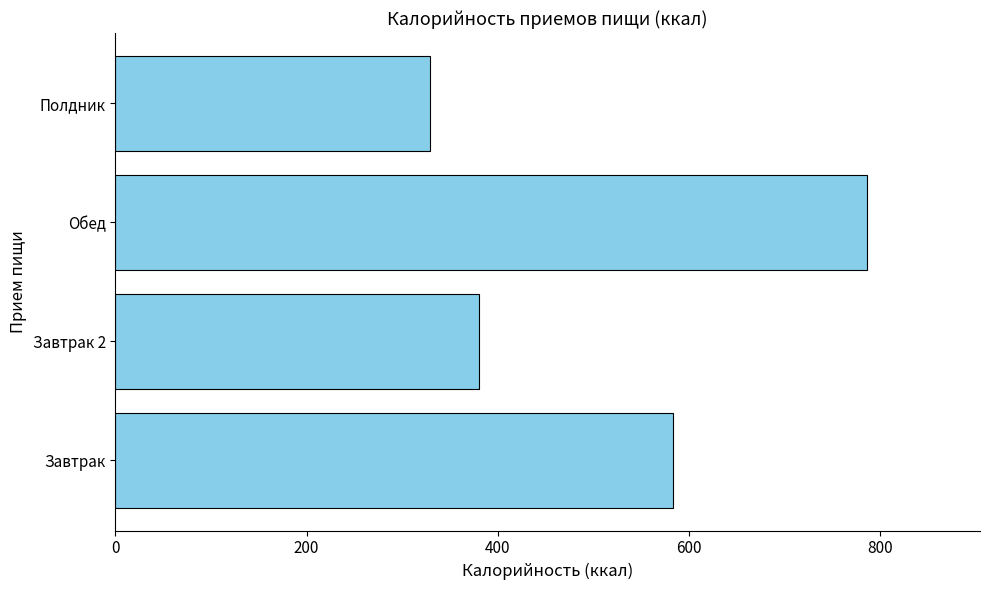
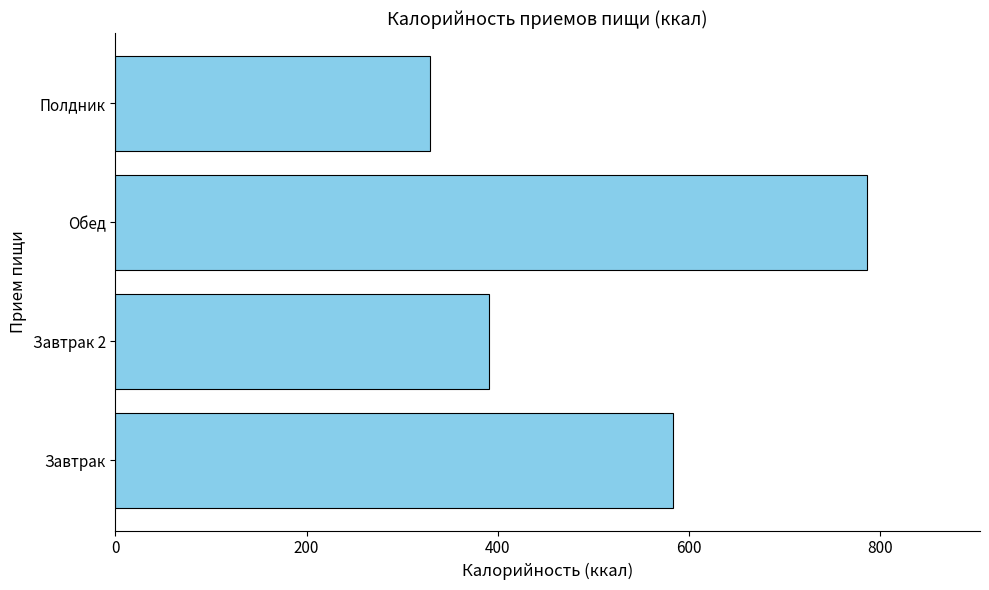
Завтрак 2: 380 -> 390
